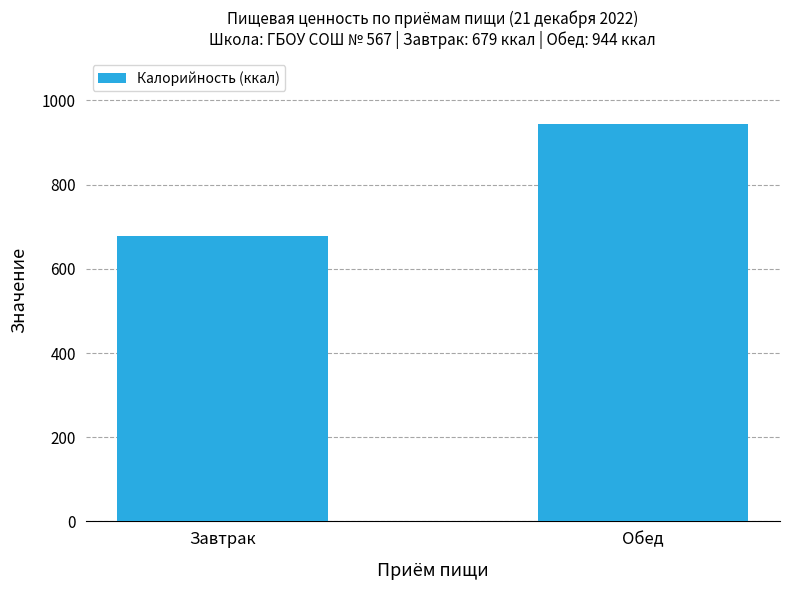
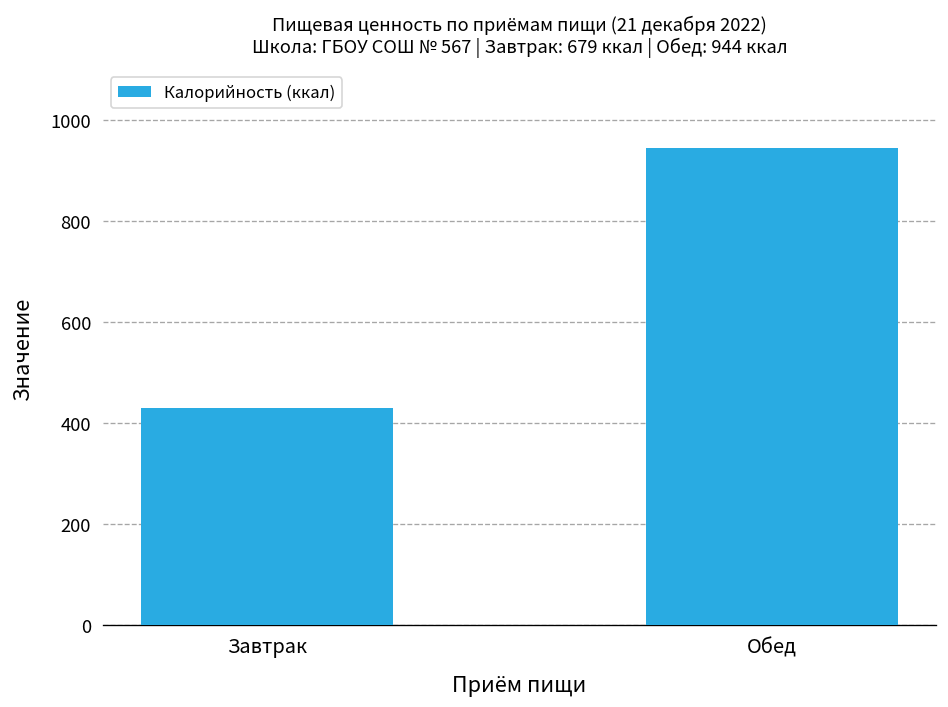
Завтрак: 680 -> 430
